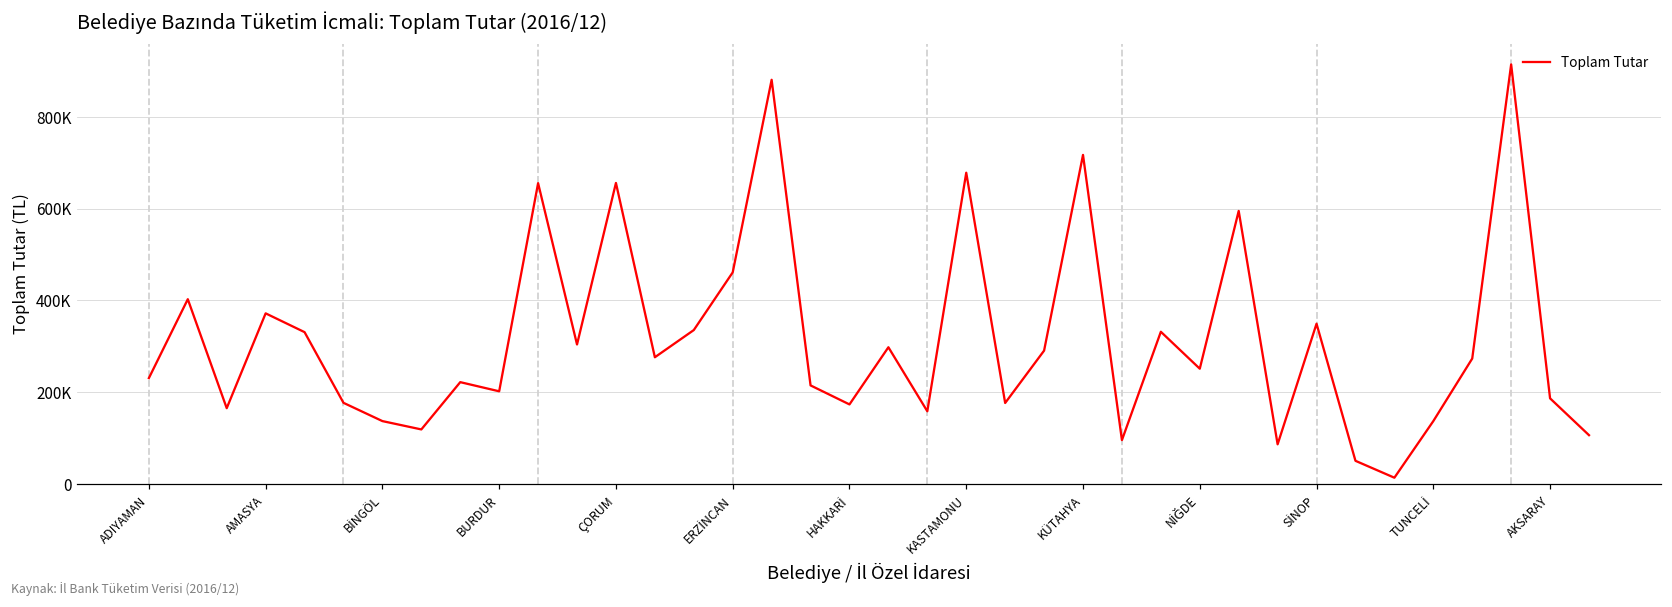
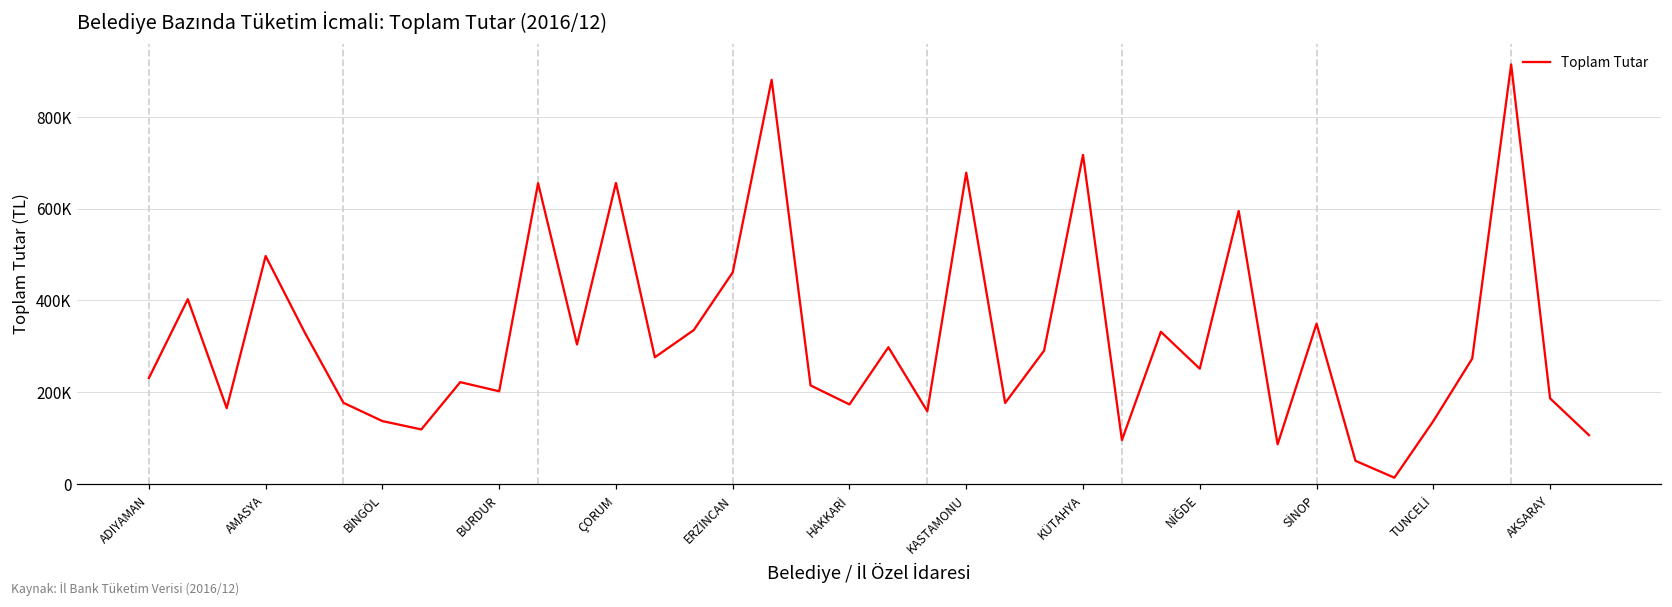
AMASYA: 370000 -> 500000
